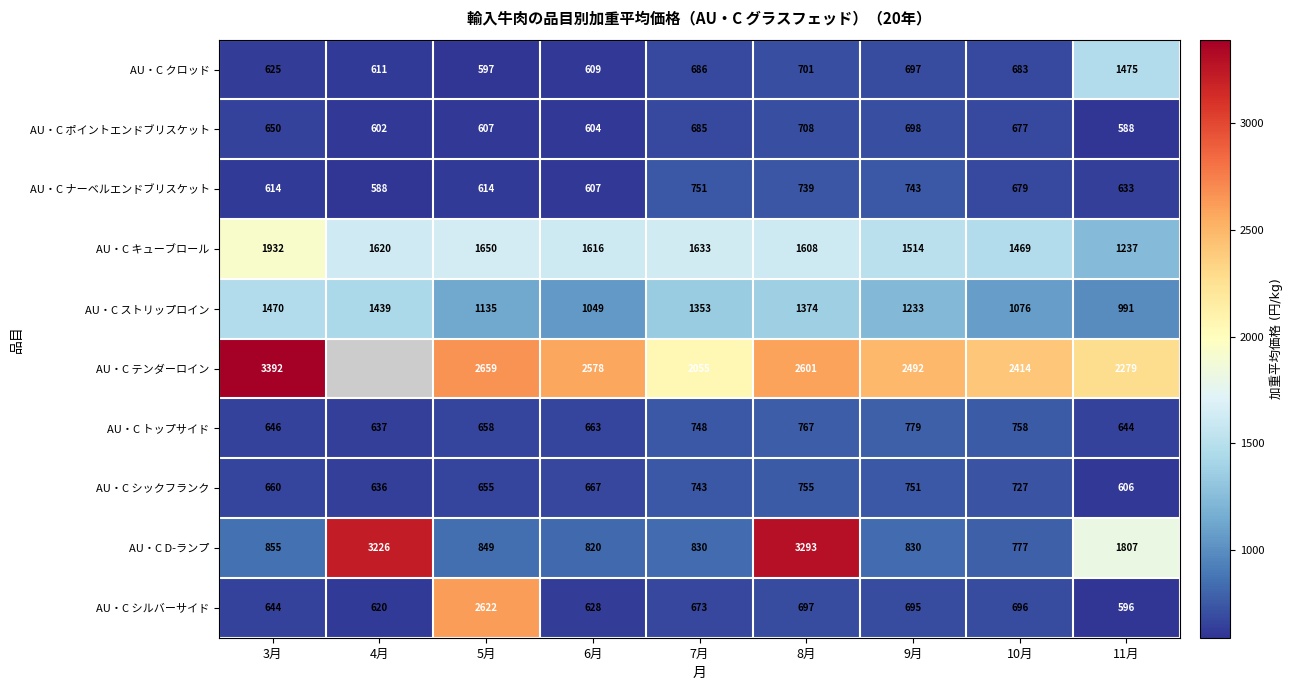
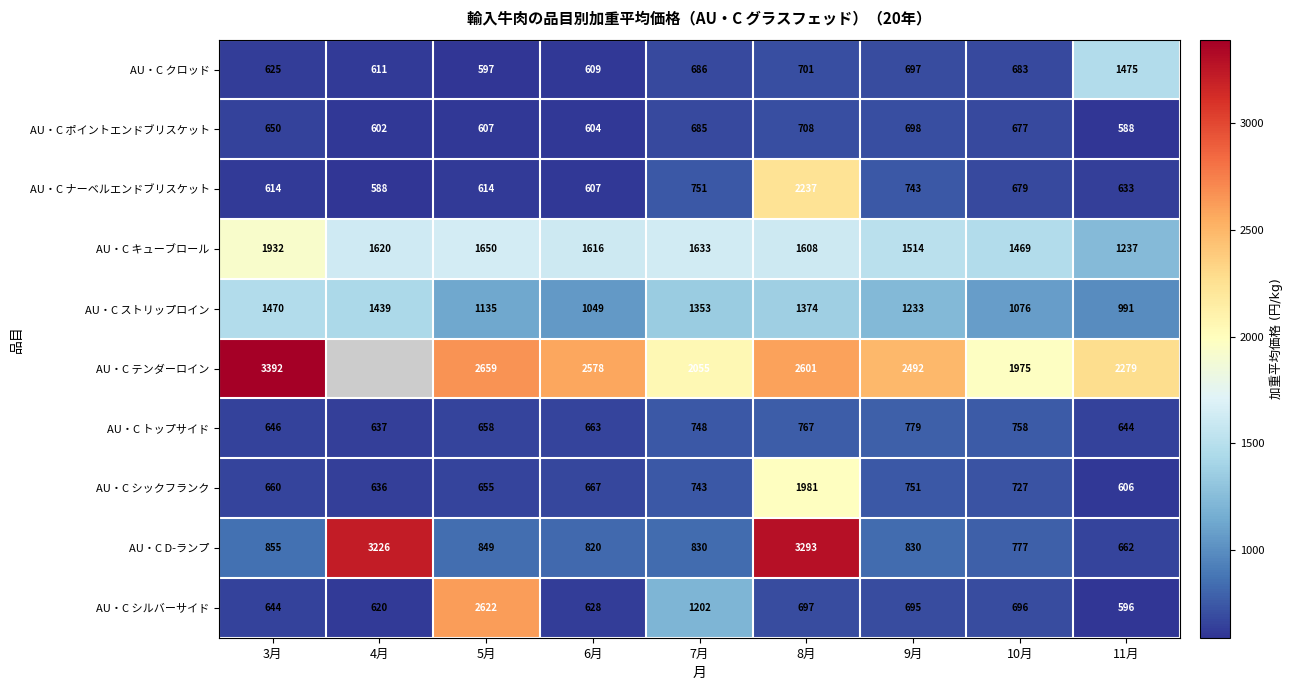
AU・C ナーベルエンドブリスケット, 8月: 739 -> 2237
AU・C テンダーロイン, 10月: 2414 -> 1975
AU・C シックフランク, 8月: 755 -> 1981
AU・C D-ランプ, 11月: 1807 -> 662
AU・C シルバーサイド, 7月: 673 -> 1202
